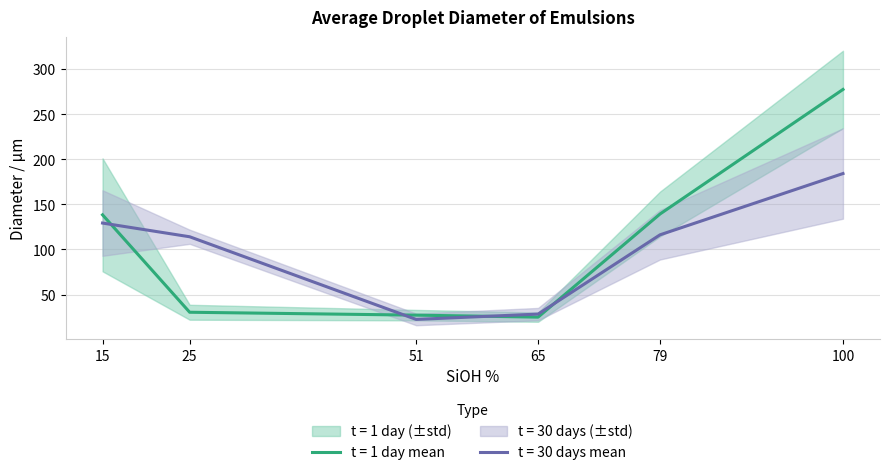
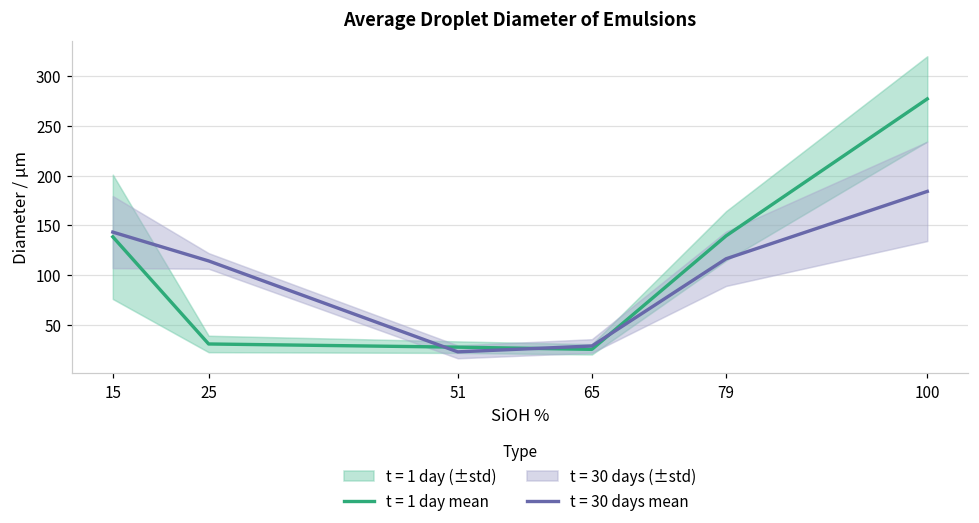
t = 30 days mean, 15: 130 -> 140
